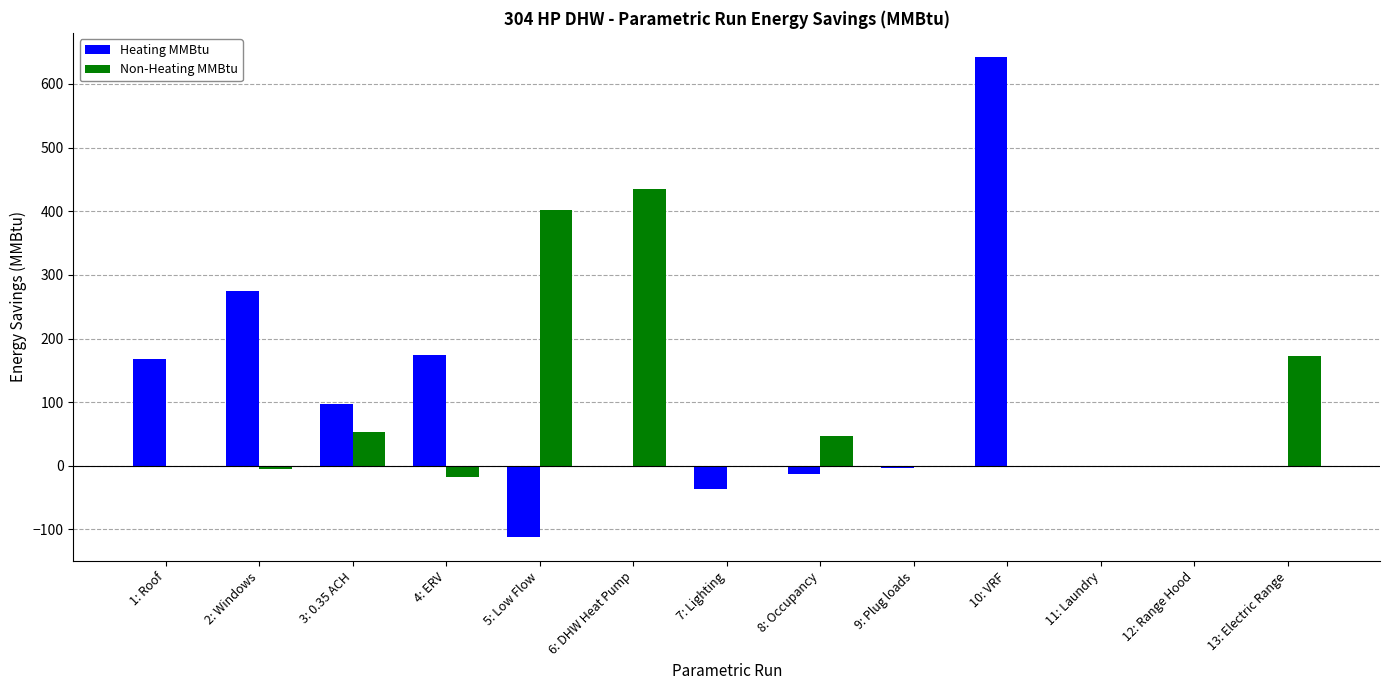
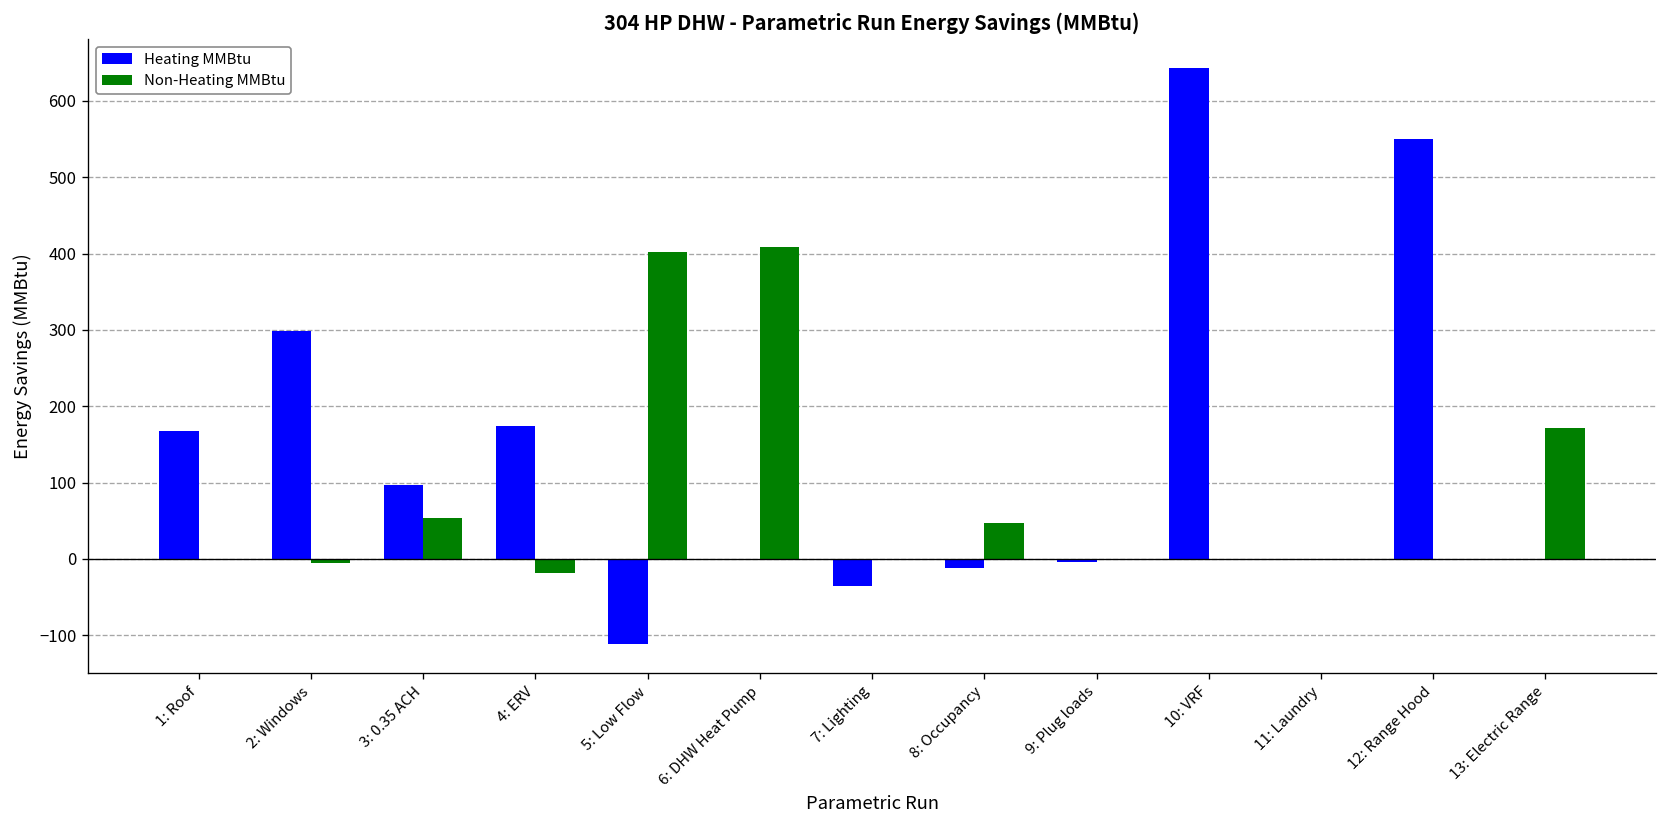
Heating MMBtu, 2: Windows: 280 -> 300
Non-Heating MMBtu, 6: DHW Heat Pump: 440 -> 410
Heating MMBtu, 12: Range Hood: 0 -> 550
